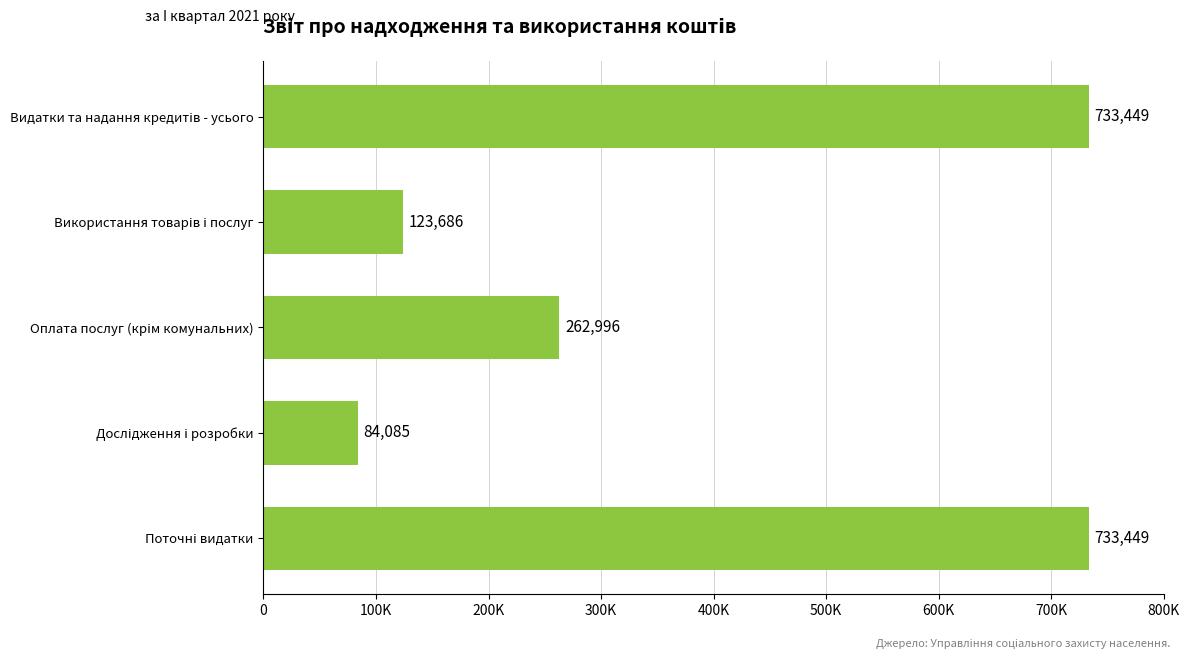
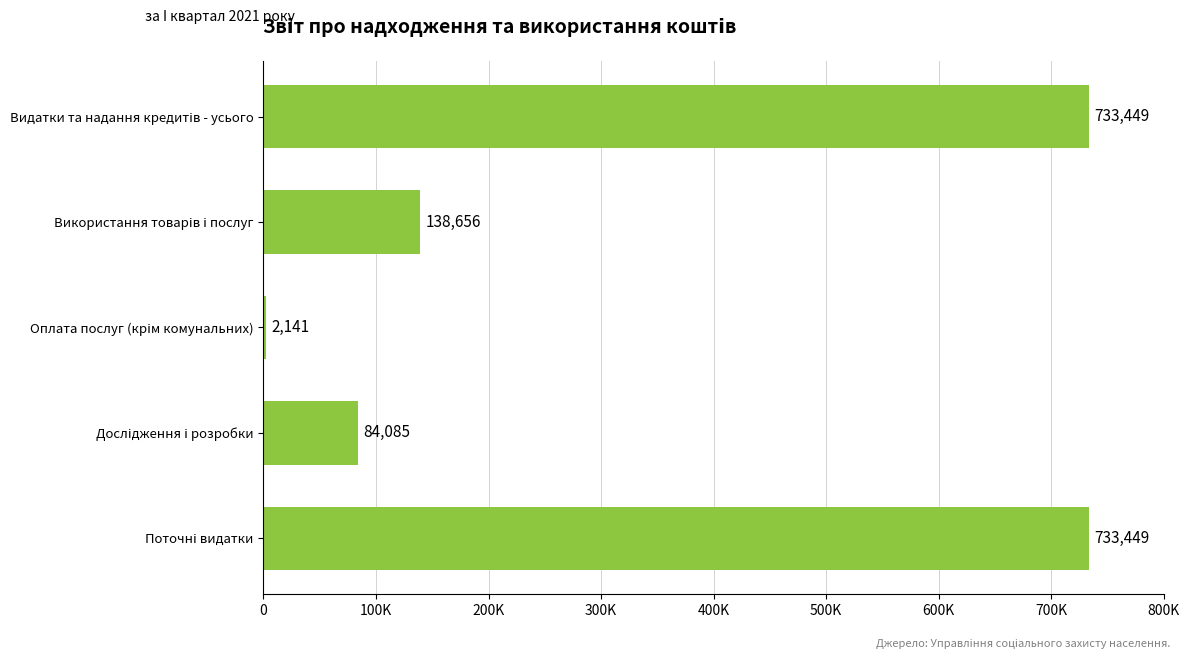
Використання товарів і послуг: 123,686 -> 138,656
Оплата послуг (крім комунальних): 262,996 -> 2,141
